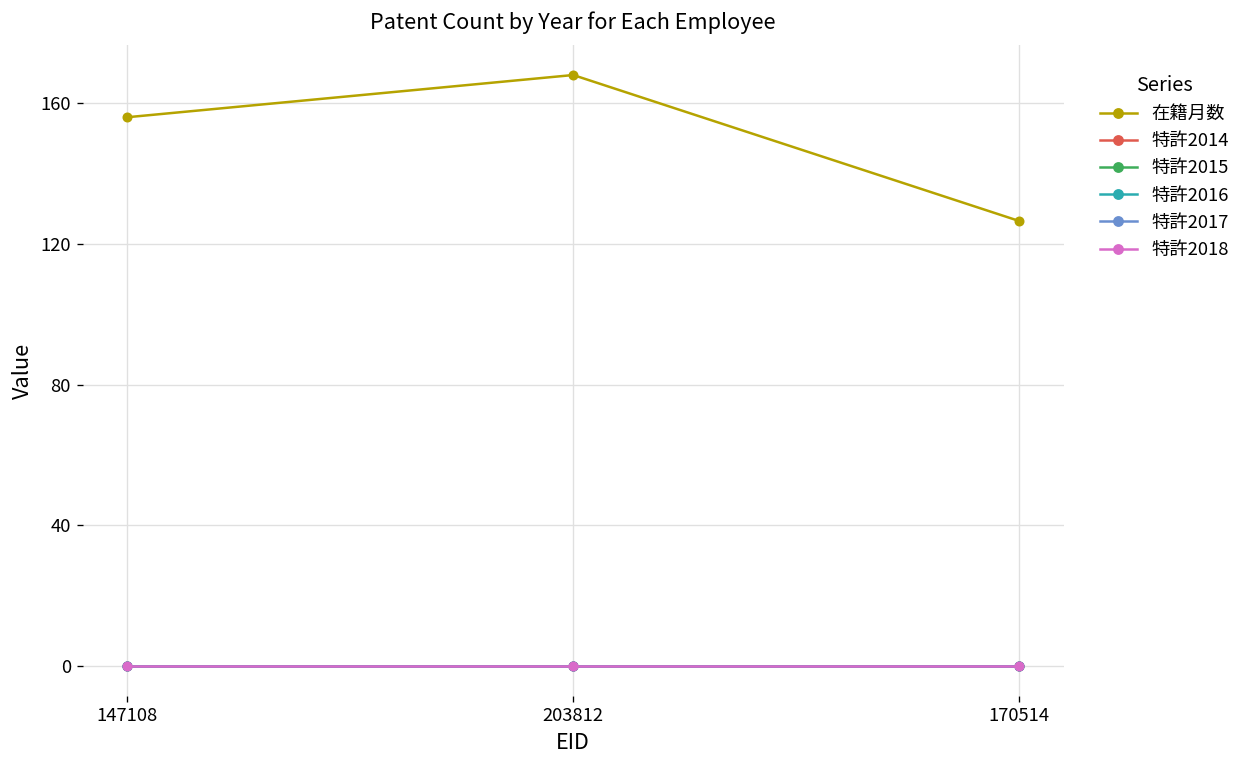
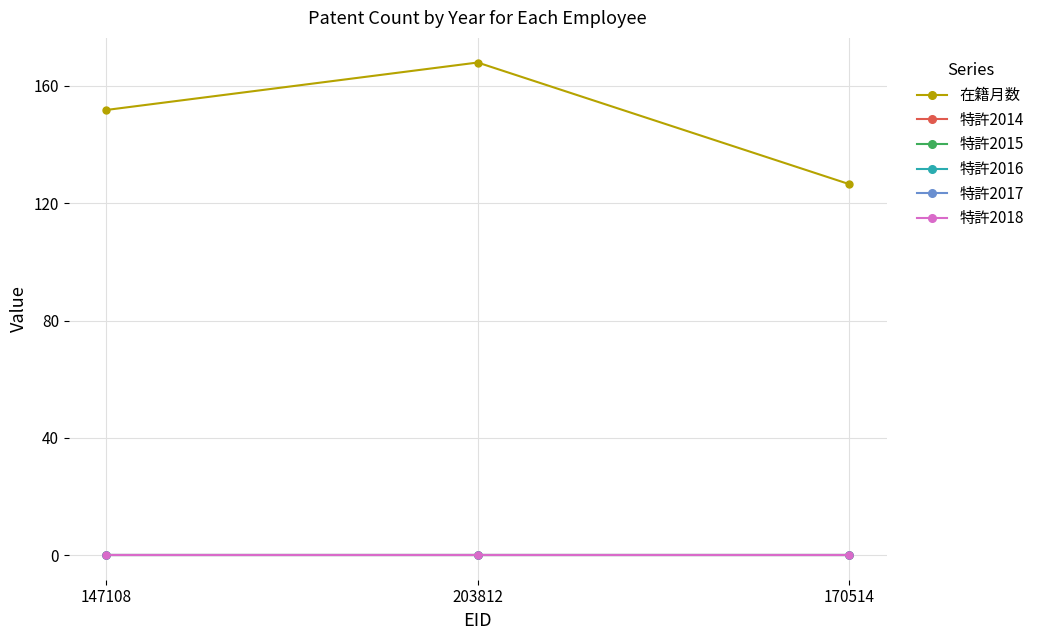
在籍月数, 147108: 156 -> 152
